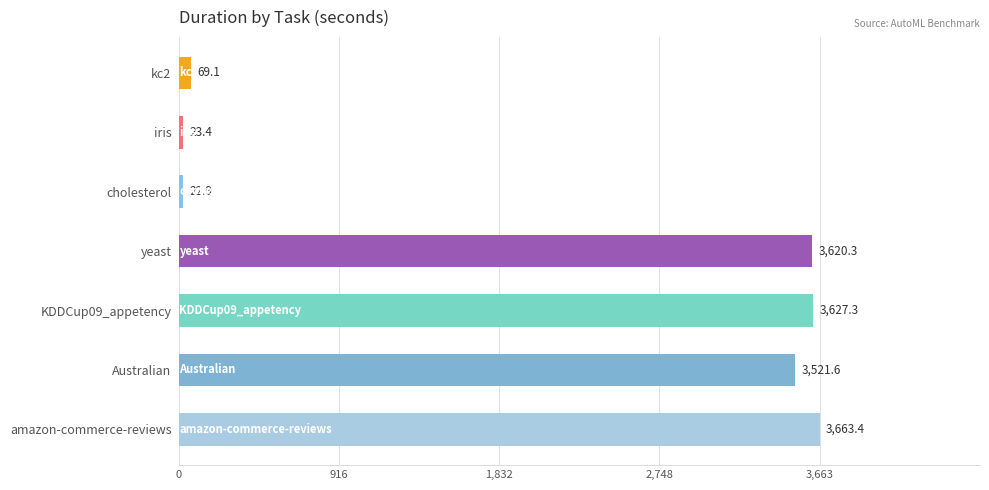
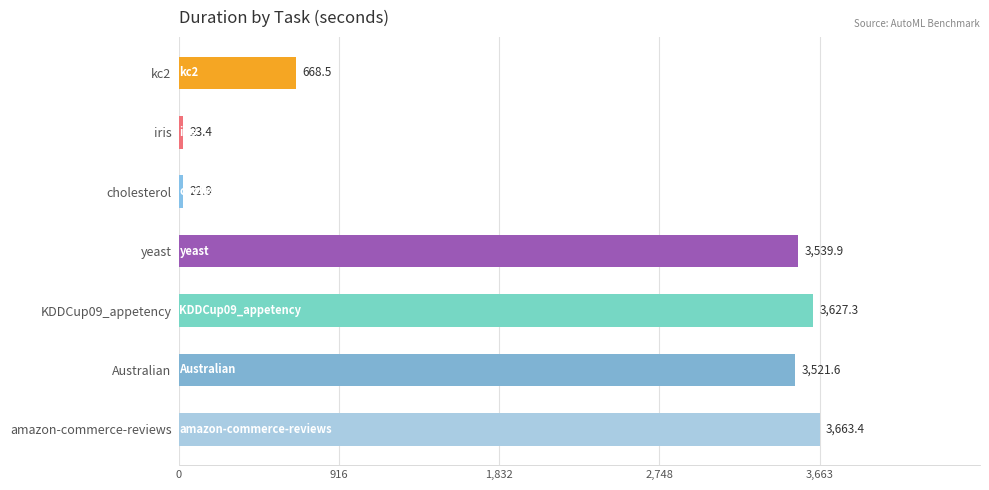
kc2: 69.1 -> 668.5
yeast: 3,620.3 -> 3,539.9
